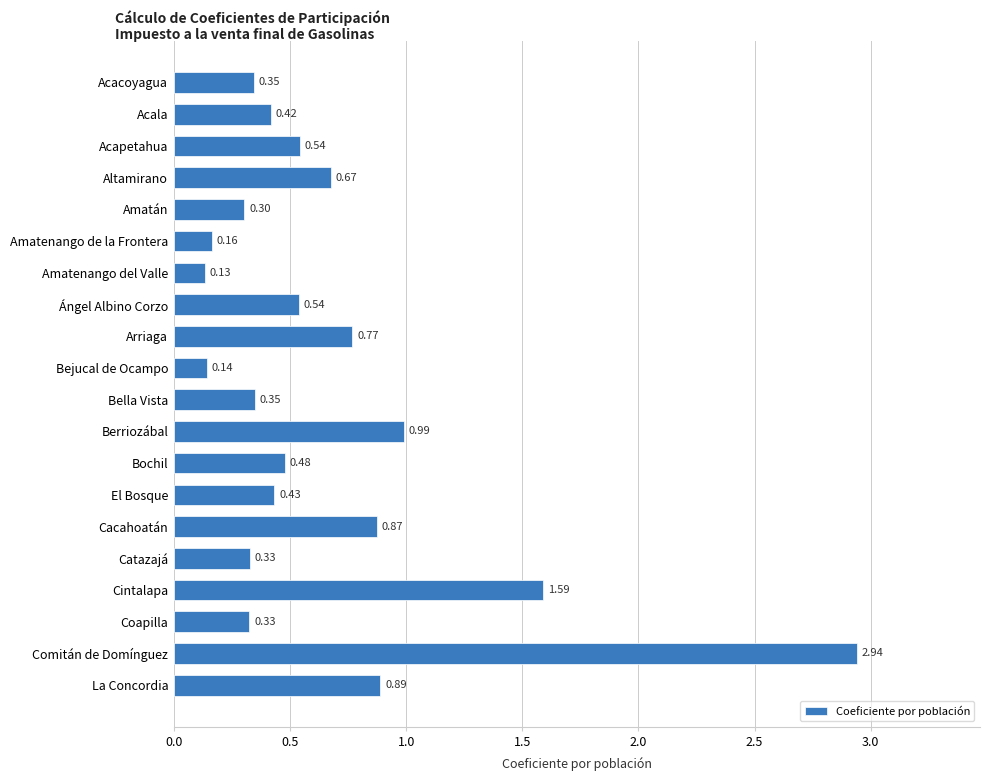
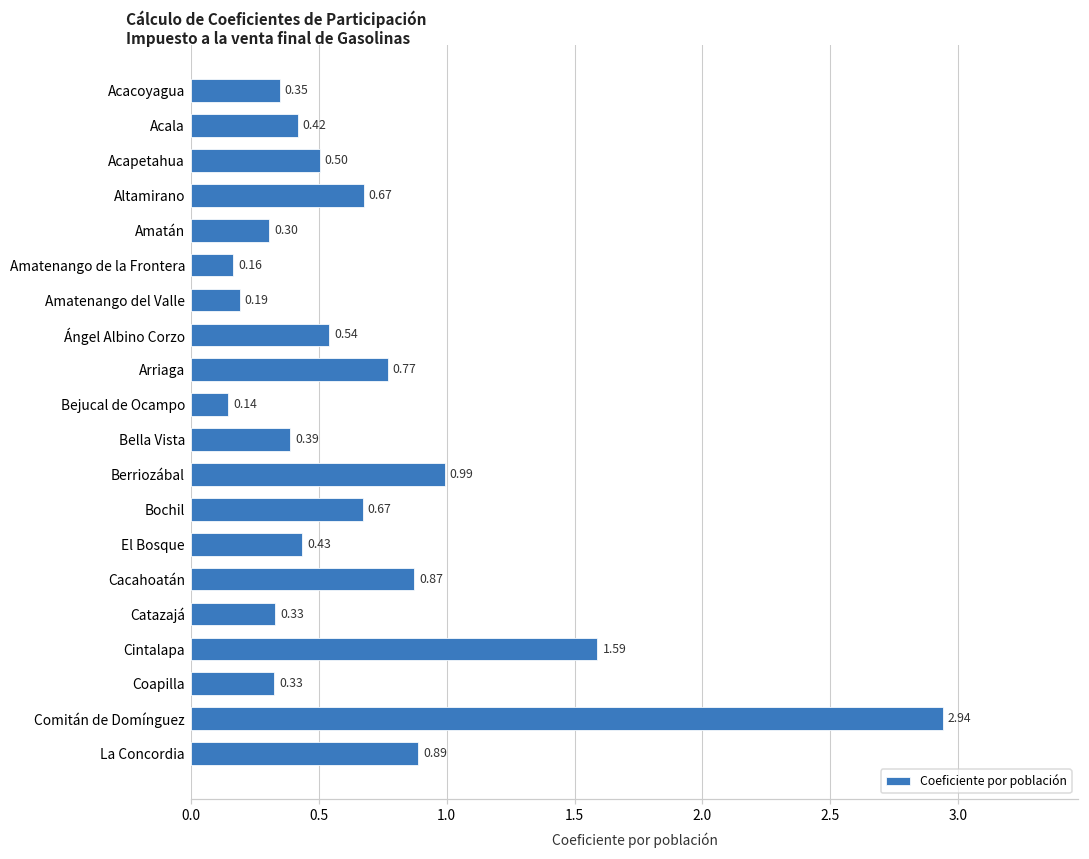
Acapetahua: 0.54 -> 0.50
Amatenango del Valle: 0.13 -> 0.19
Bella Vista: 0.35 -> 0.39
Bochil: 0.48 -> 0.67
